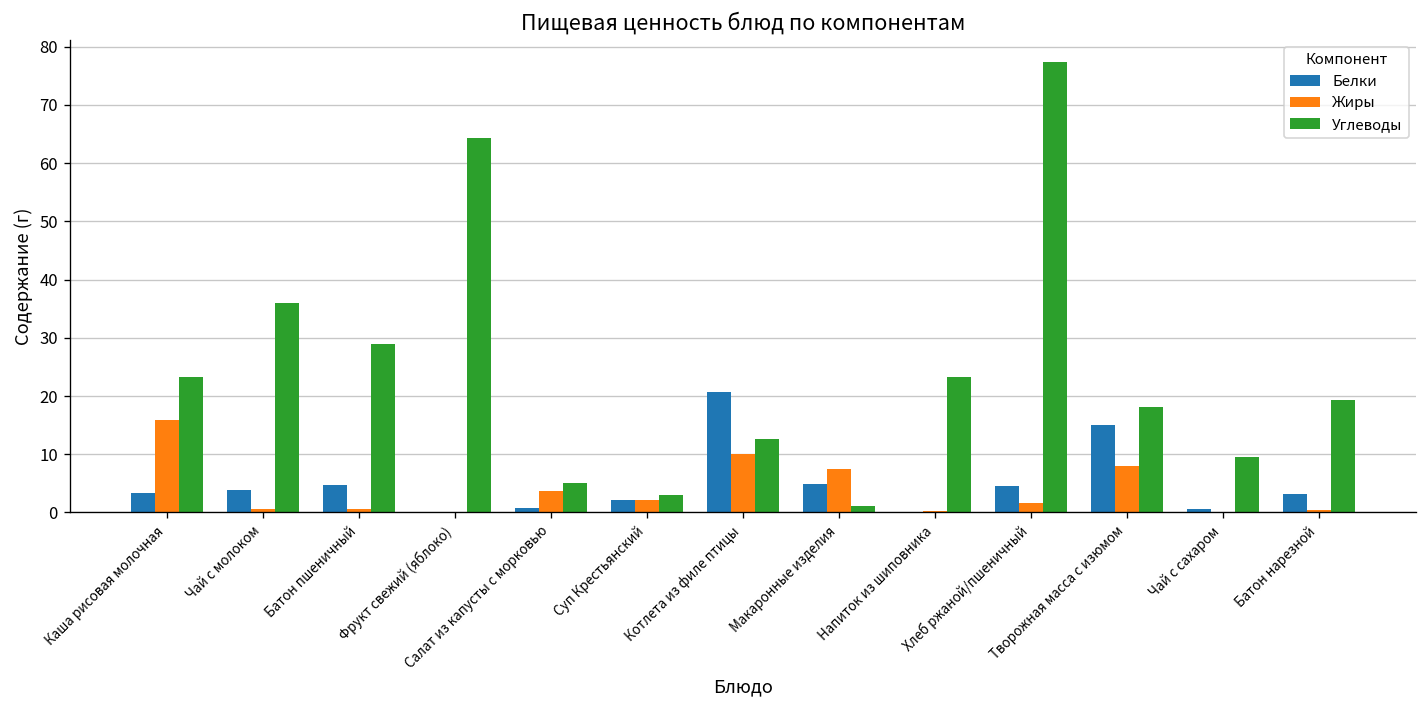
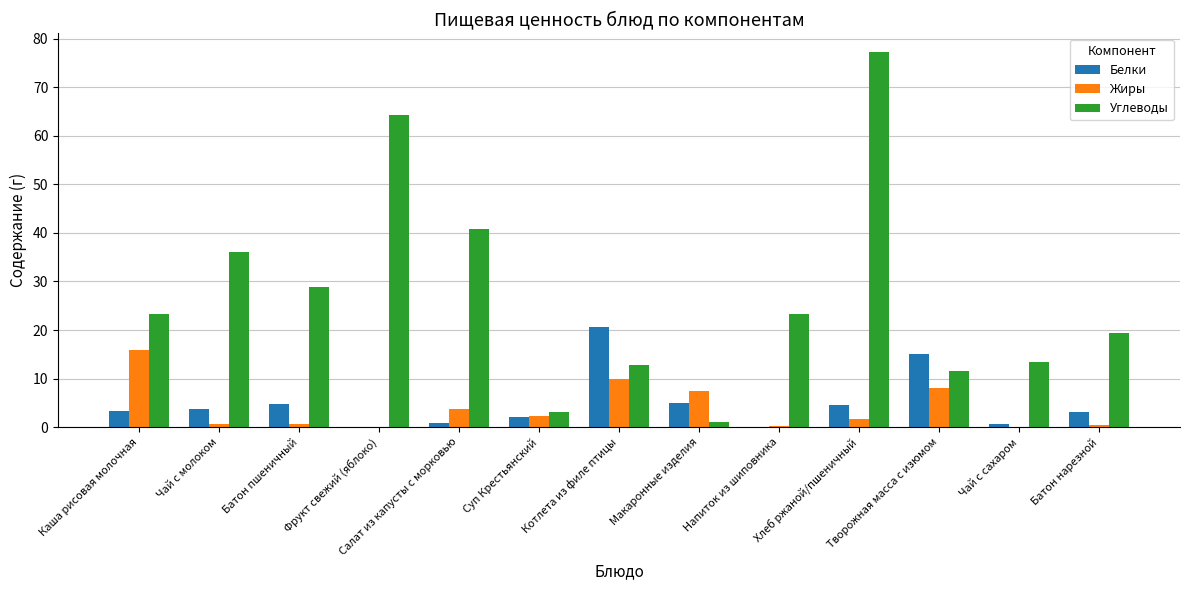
Углеводы, Салат из капусты с морковью: 5 -> 41
Углеводы, Творожная масса с изюмом: 18 -> 12
Углеводы, Чай с сахаром: 9 -> 13
